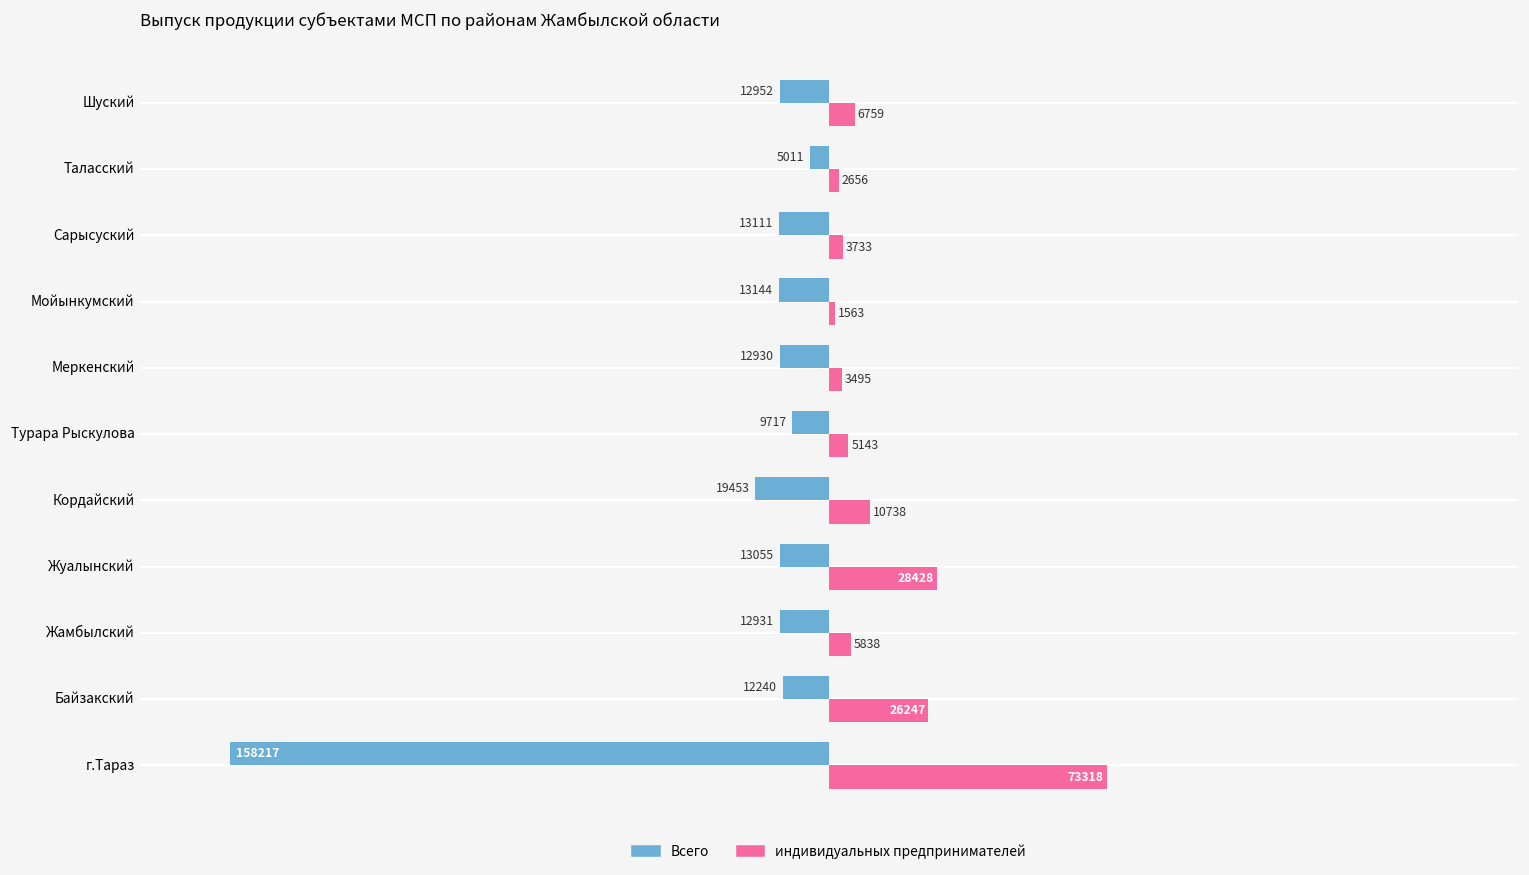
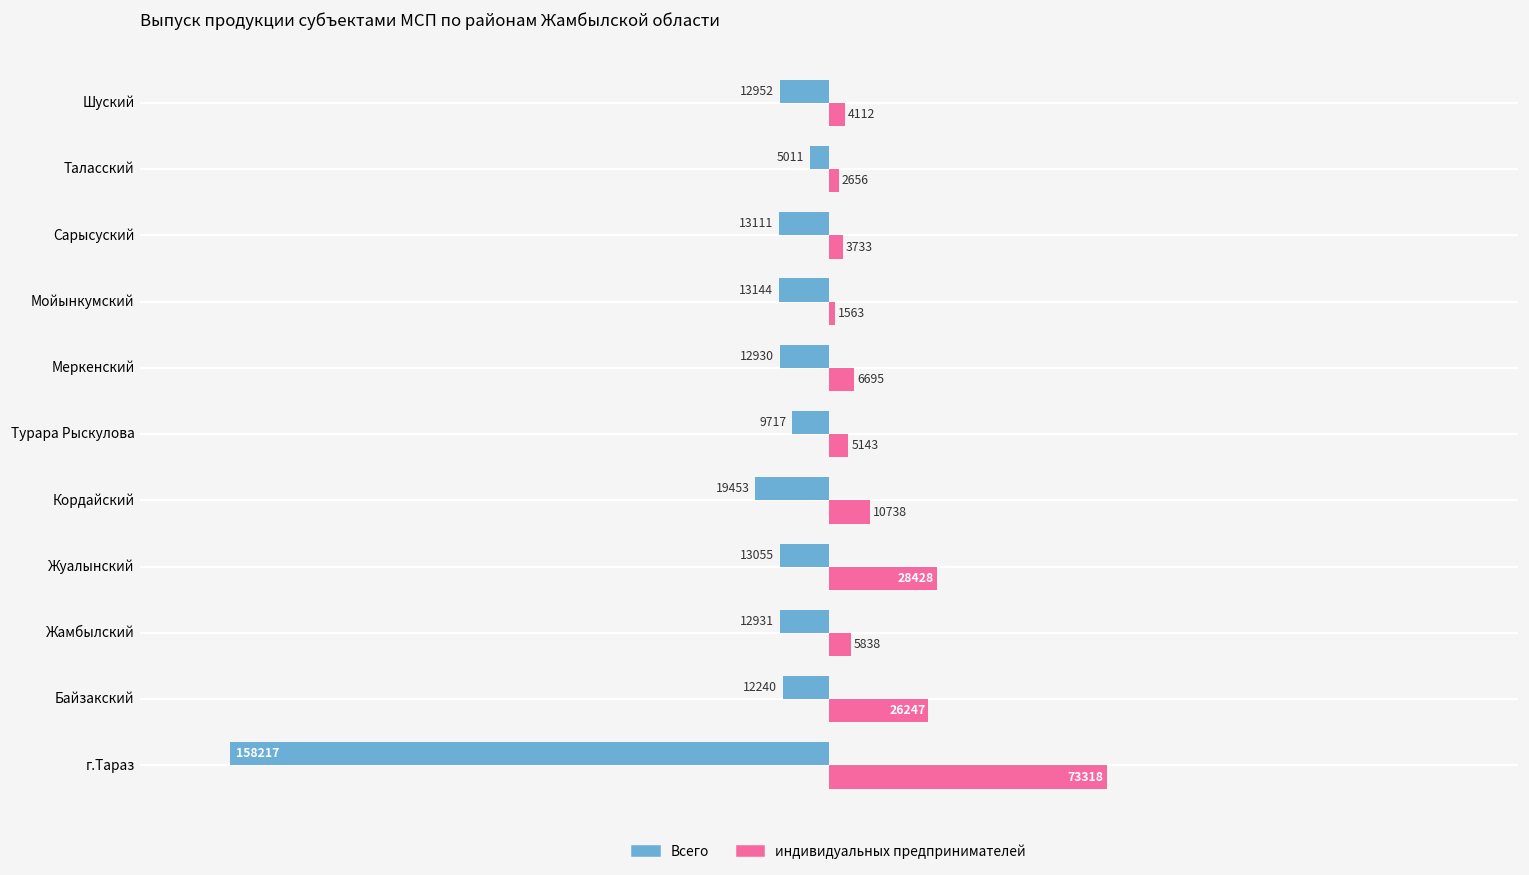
индивидуальных предпринимателей, Шуский: 6759 -> 4112
индивидуальных предпринимателей, Меркенский: 3495 -> 6695
